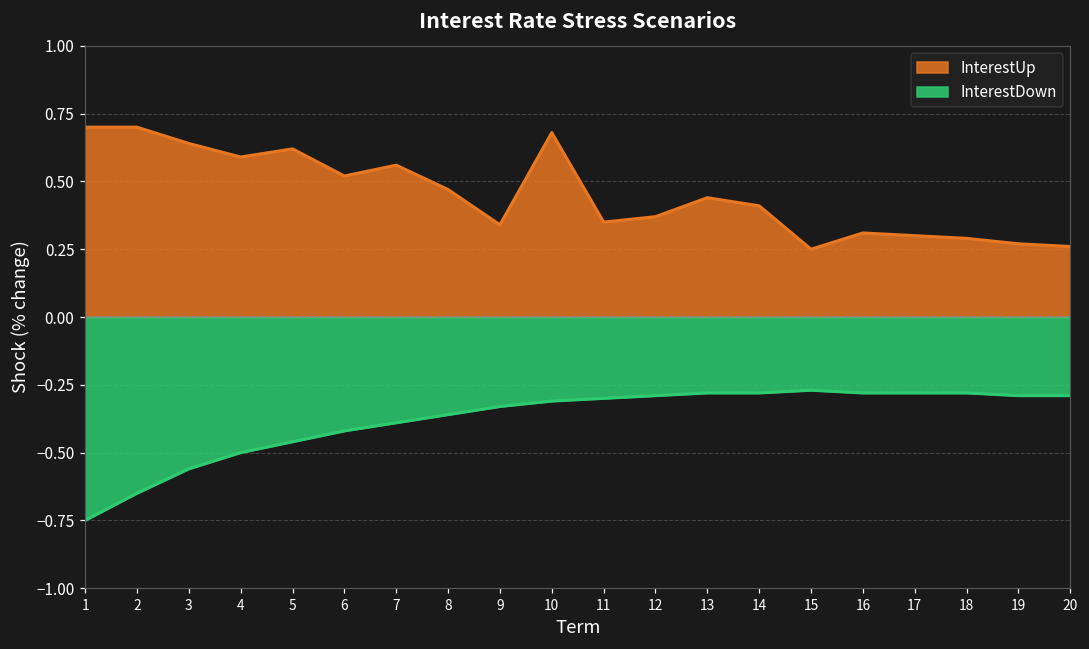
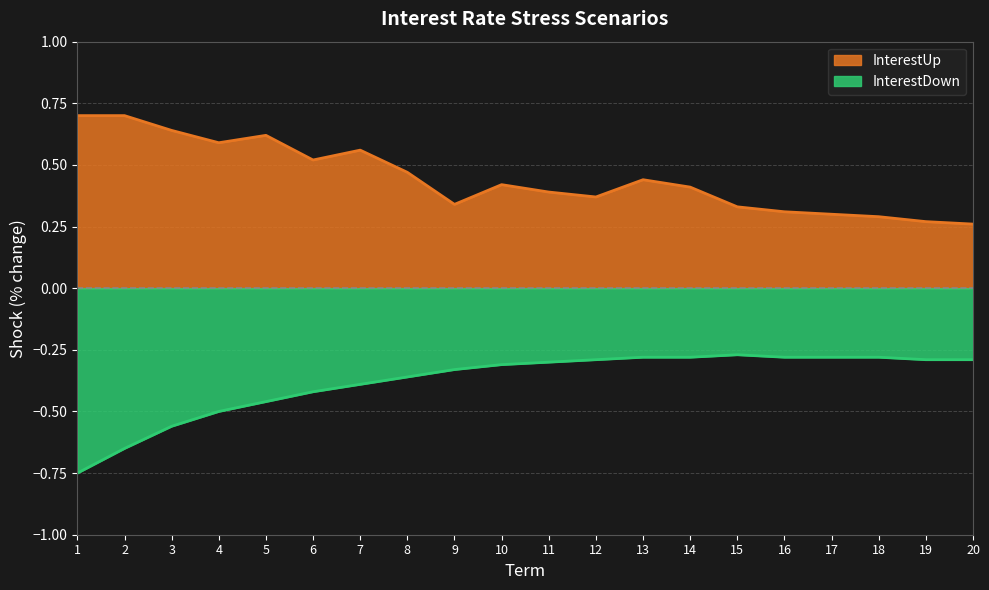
InterestUp, 10: 0.68 -> 0.42
InterestUp, 11: 0.35 -> 0.39
InterestUp, 15: 0.25 -> 0.33
